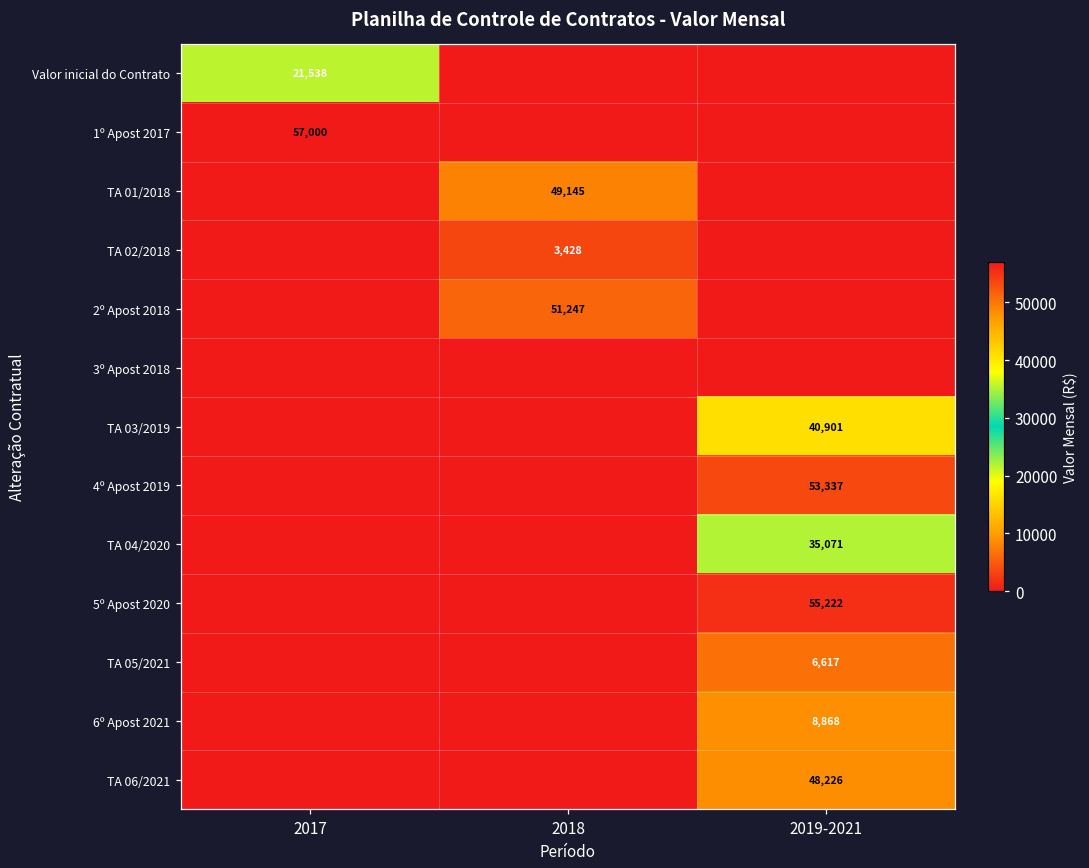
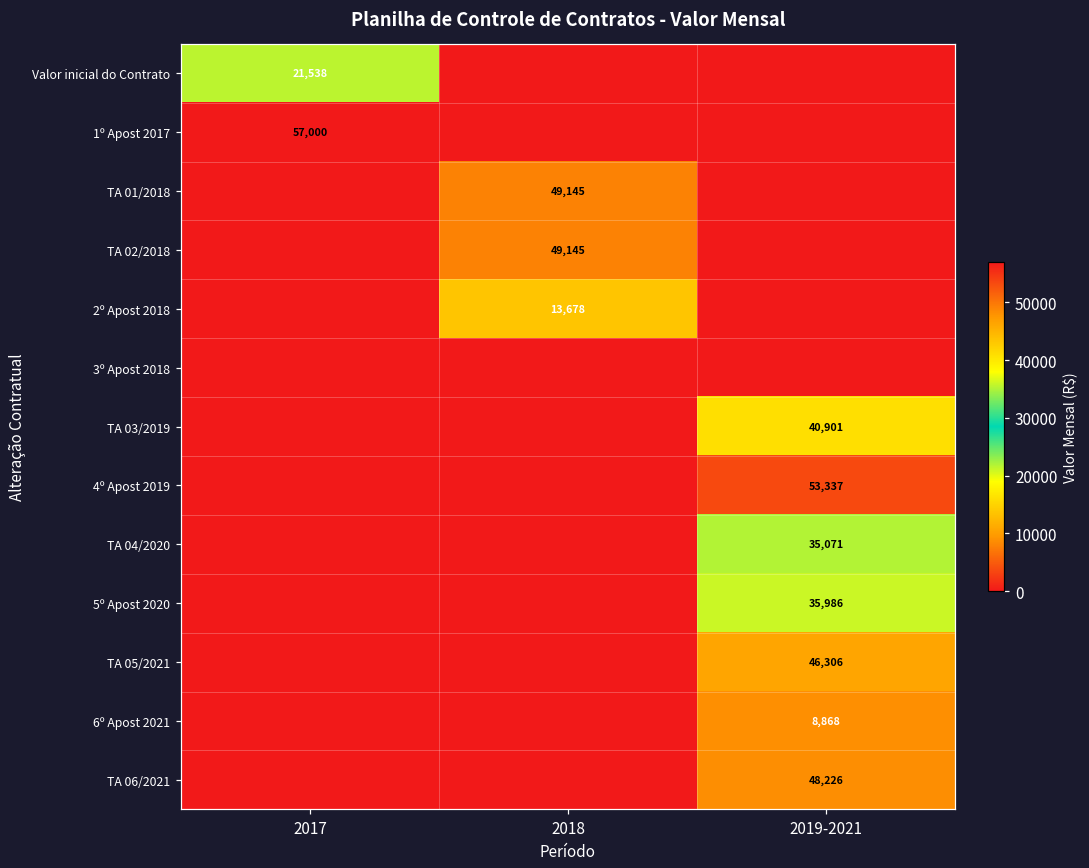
TA 02/2018, 2018: 3,428 -> 49,145
2º Apost 2018, 2018: 51,247 -> 13,678
5º Apost 2020, 2019-2021: 55,222 -> 35,986
TA 05/2021, 2019-2021: 6,617 -> 46,306
